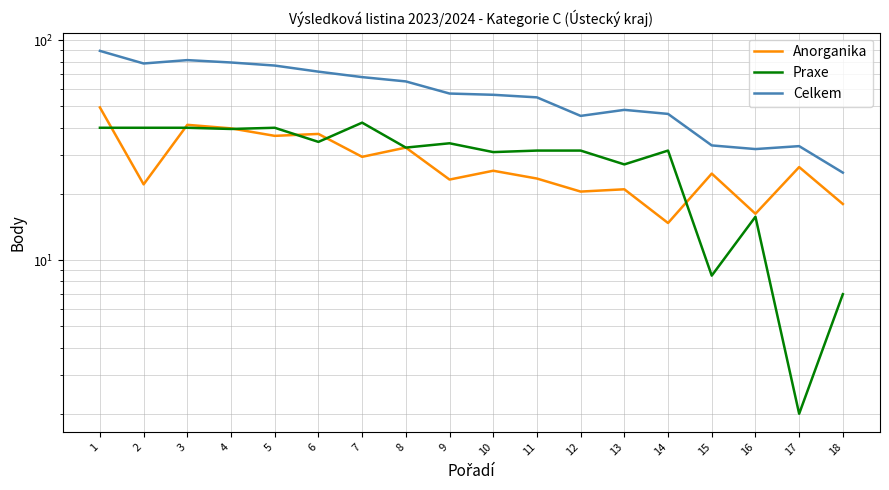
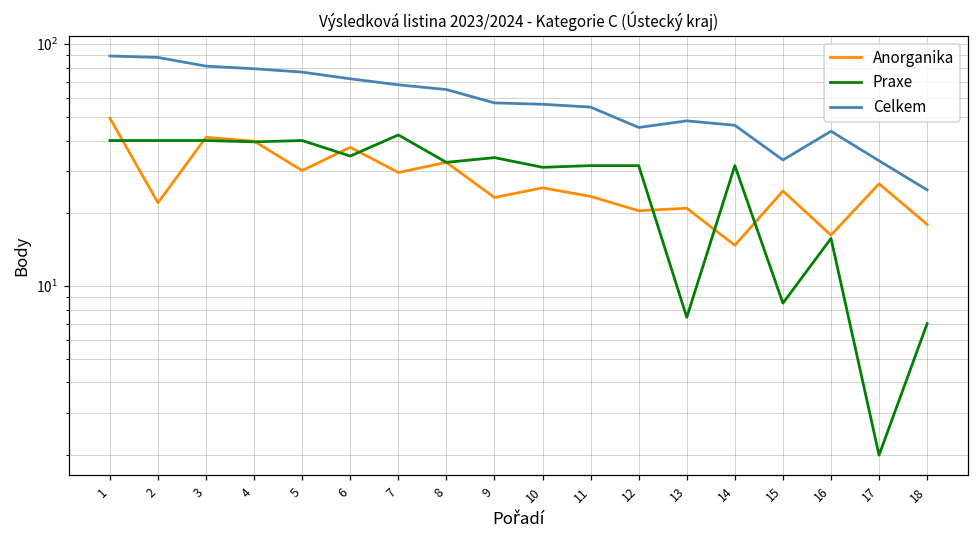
Celkem, 2: 78 -> 88
Anorganika, 5: 37 -> 30
Praxe, 13: 27 -> 7.4
Celkem, 16: 32 -> 44
